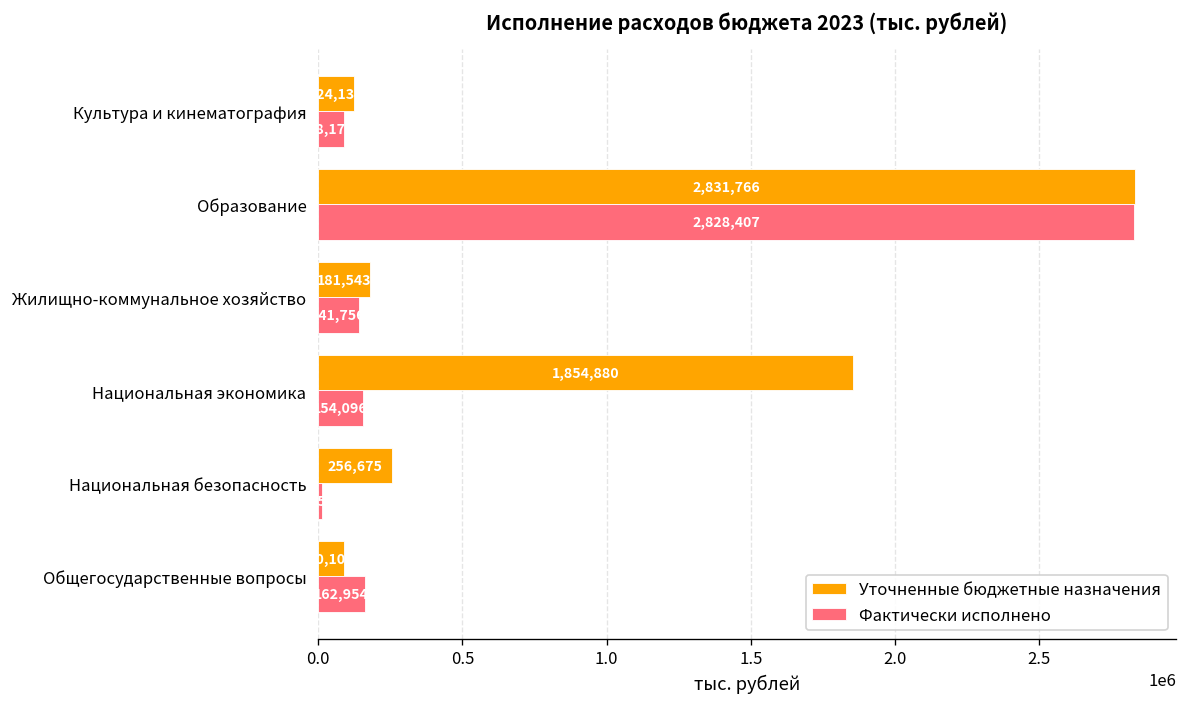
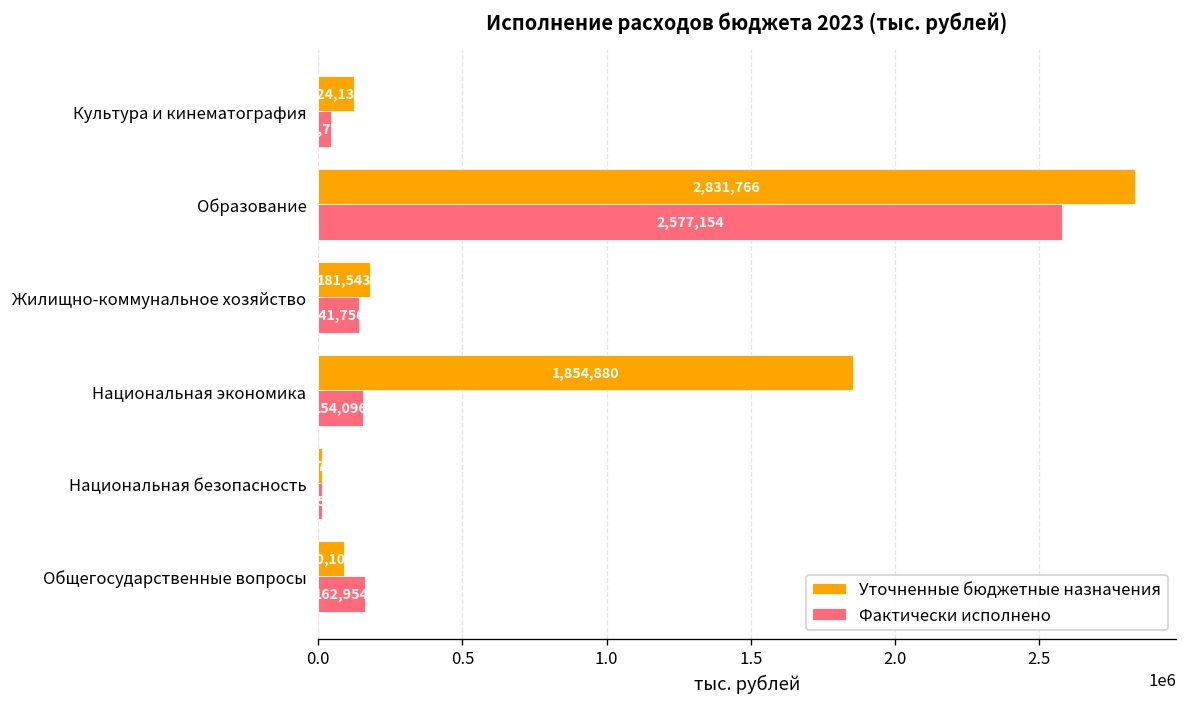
Фактически исполнено, Культура и кинематография: 90000 -> 40000
Фактически исполнено, Образование: 2,828,407 -> 2,577,154
Уточненные бюджетные назначения, Национальная безопасность: 260000 -> 10000
